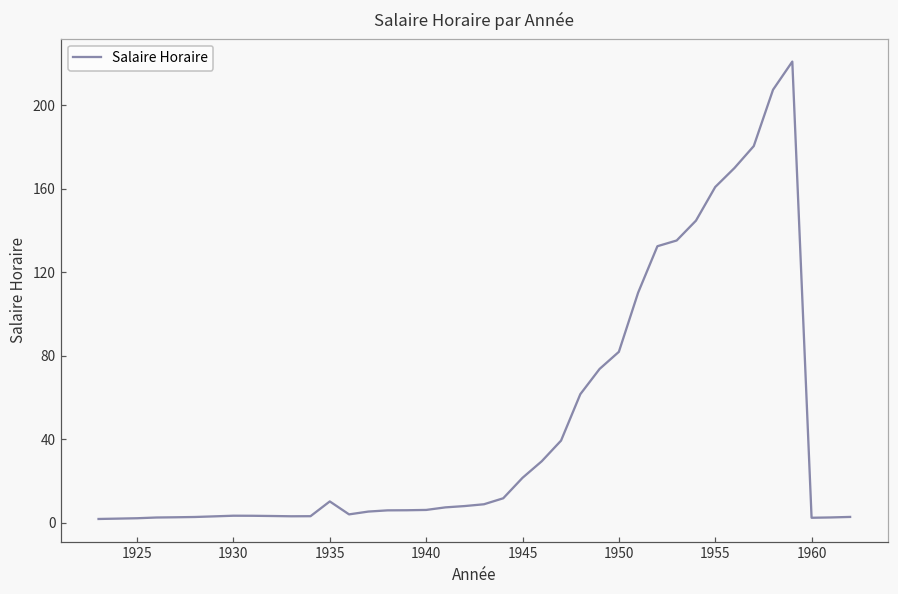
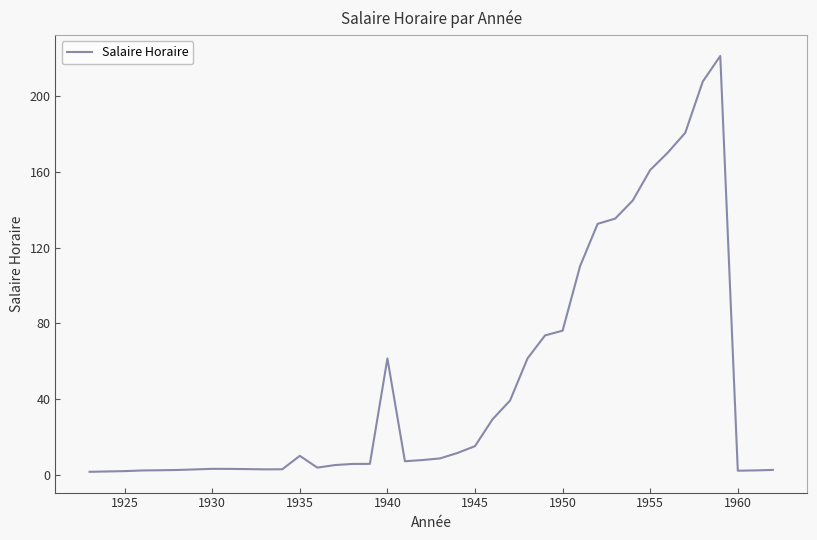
1940: 6 -> 62
1945: 21 -> 15
1950: 82 -> 76
